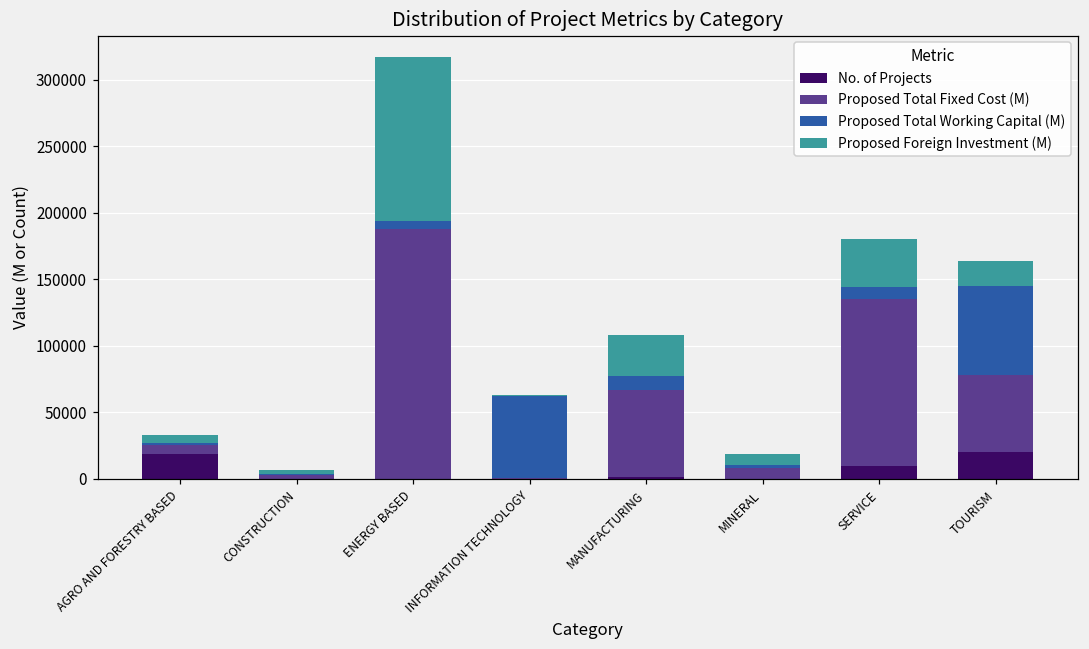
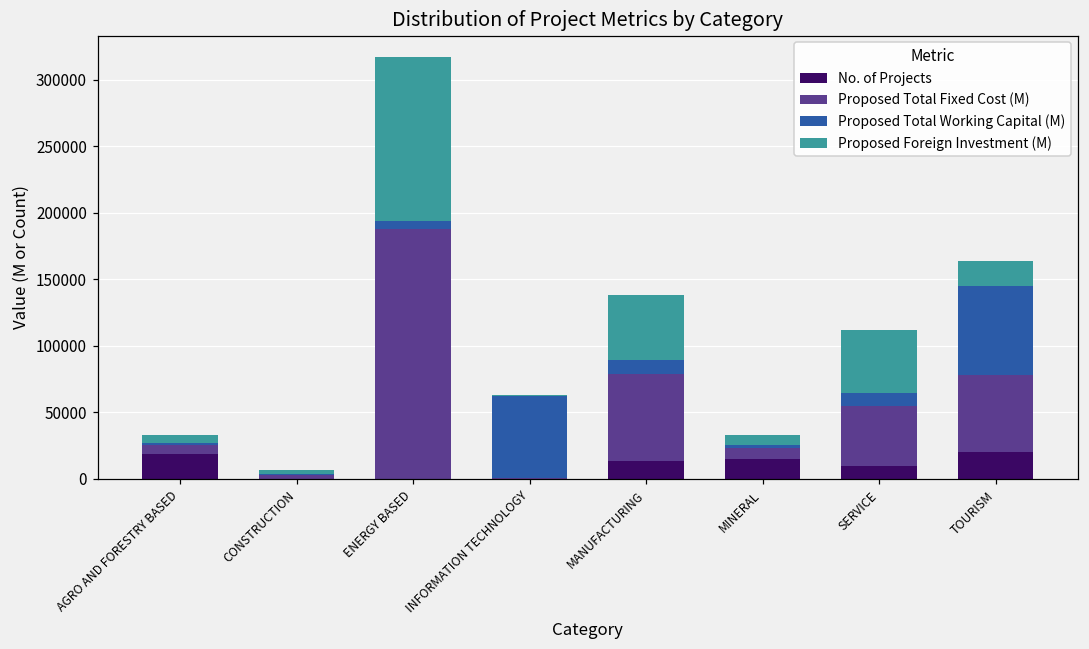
No. of Projects, MANUFACTURING: 1000 -> 13000
Proposed Foreign Investment (M), MANUFACTURING: 31000 -> 48000
No. of Projects, MINERAL: 0 -> 15000
Proposed Total Fixed Cost (M), SERVICE: 125000 -> 45000
Proposed Foreign Investment (M), SERVICE: 36000 -> 48000
